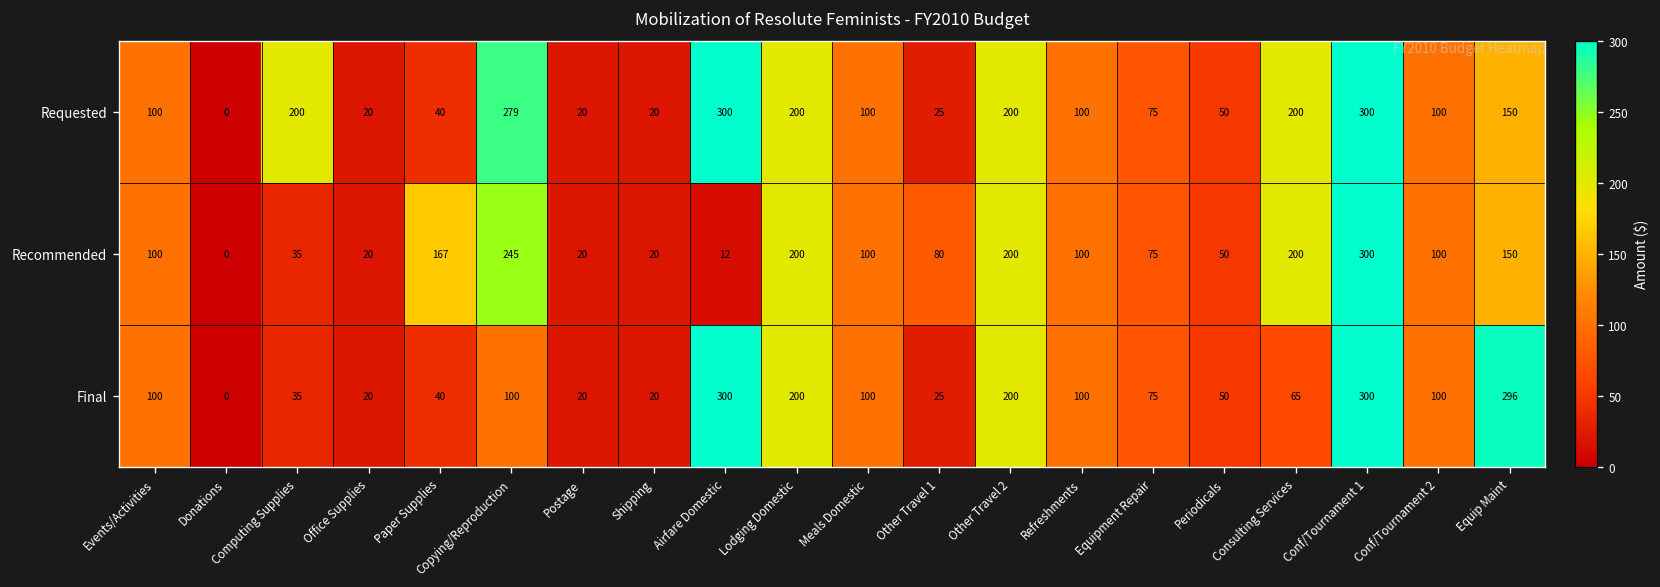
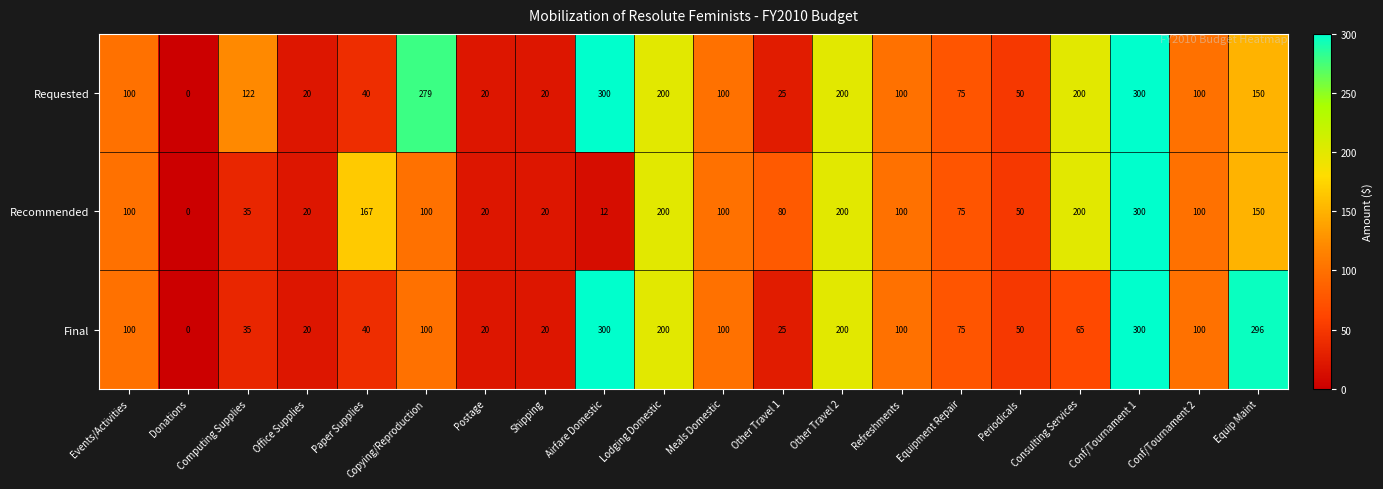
Requested, Computing Supplies: 200 -> 122
Recommended, Copying/Reproduction: 245 -> 100
